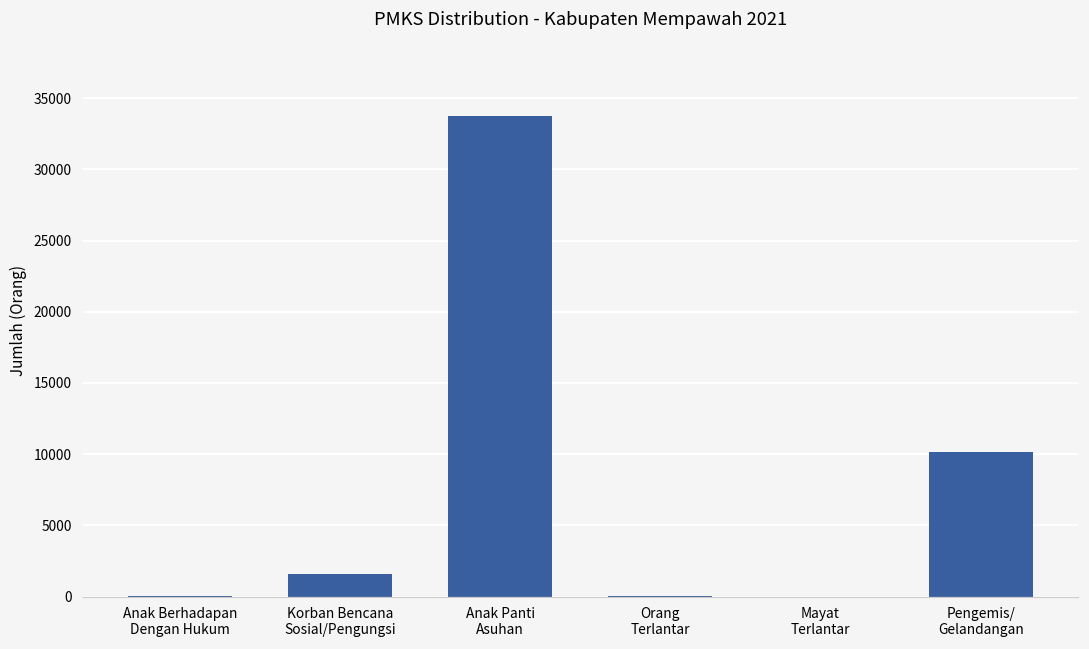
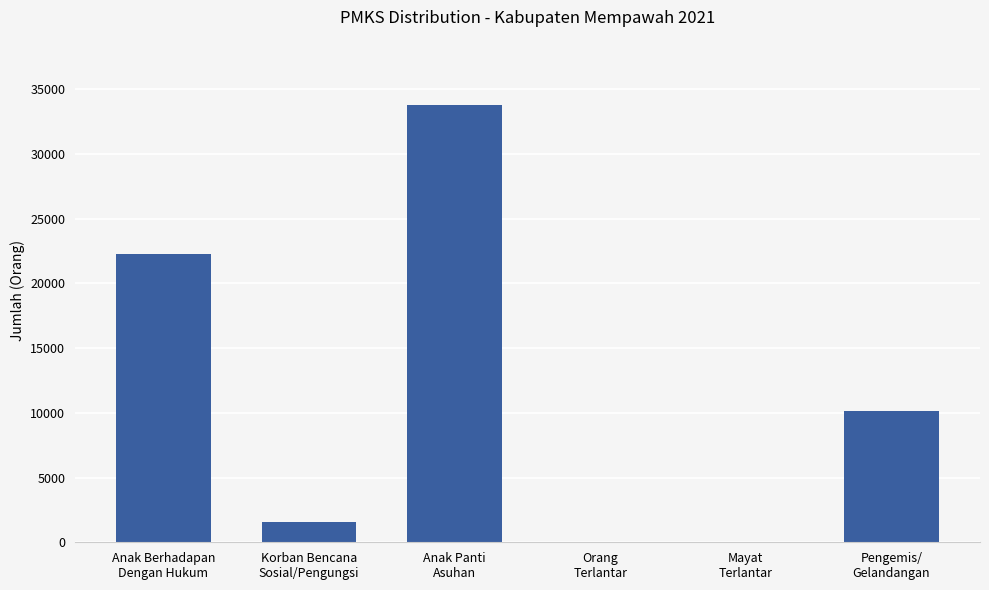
Anak Berhadapan Dengan Hukum: 0 -> 22300
